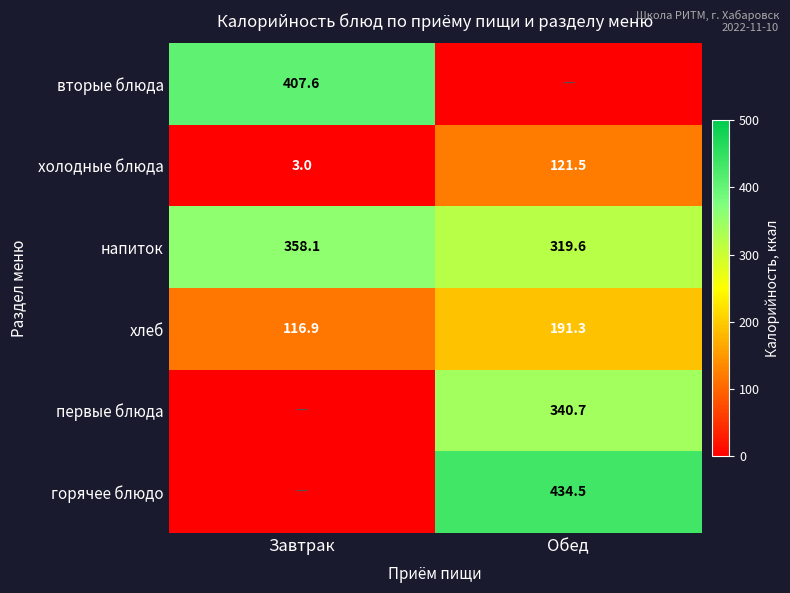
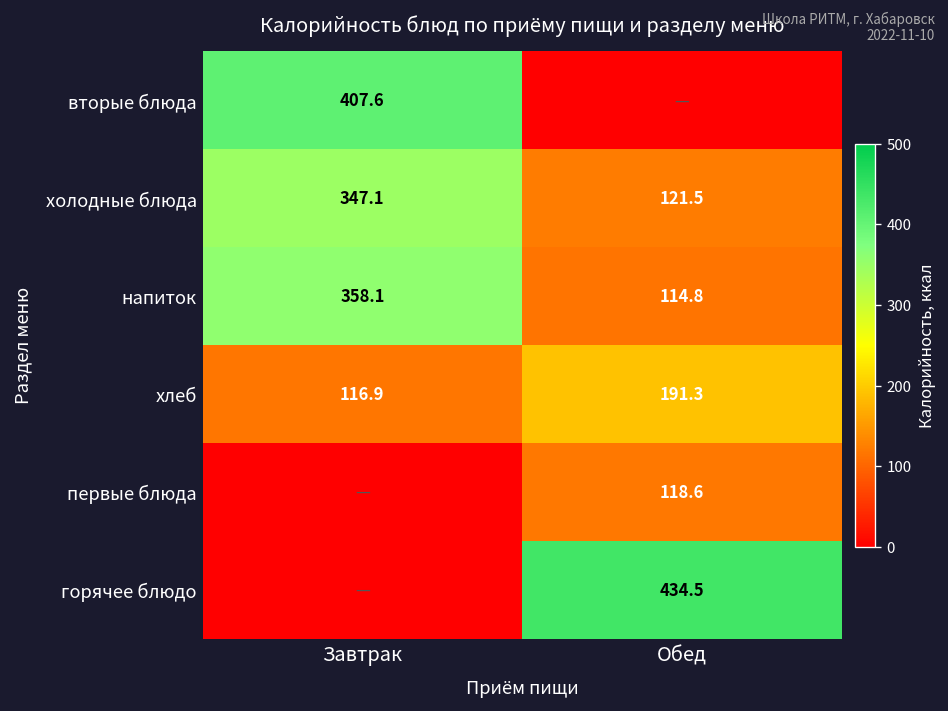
холодные блюда, Завтрак: 3.0 -> 347.1
напиток, Обед: 319.6 -> 114.8
первые блюда, Обед: 340.7 -> 118.6
